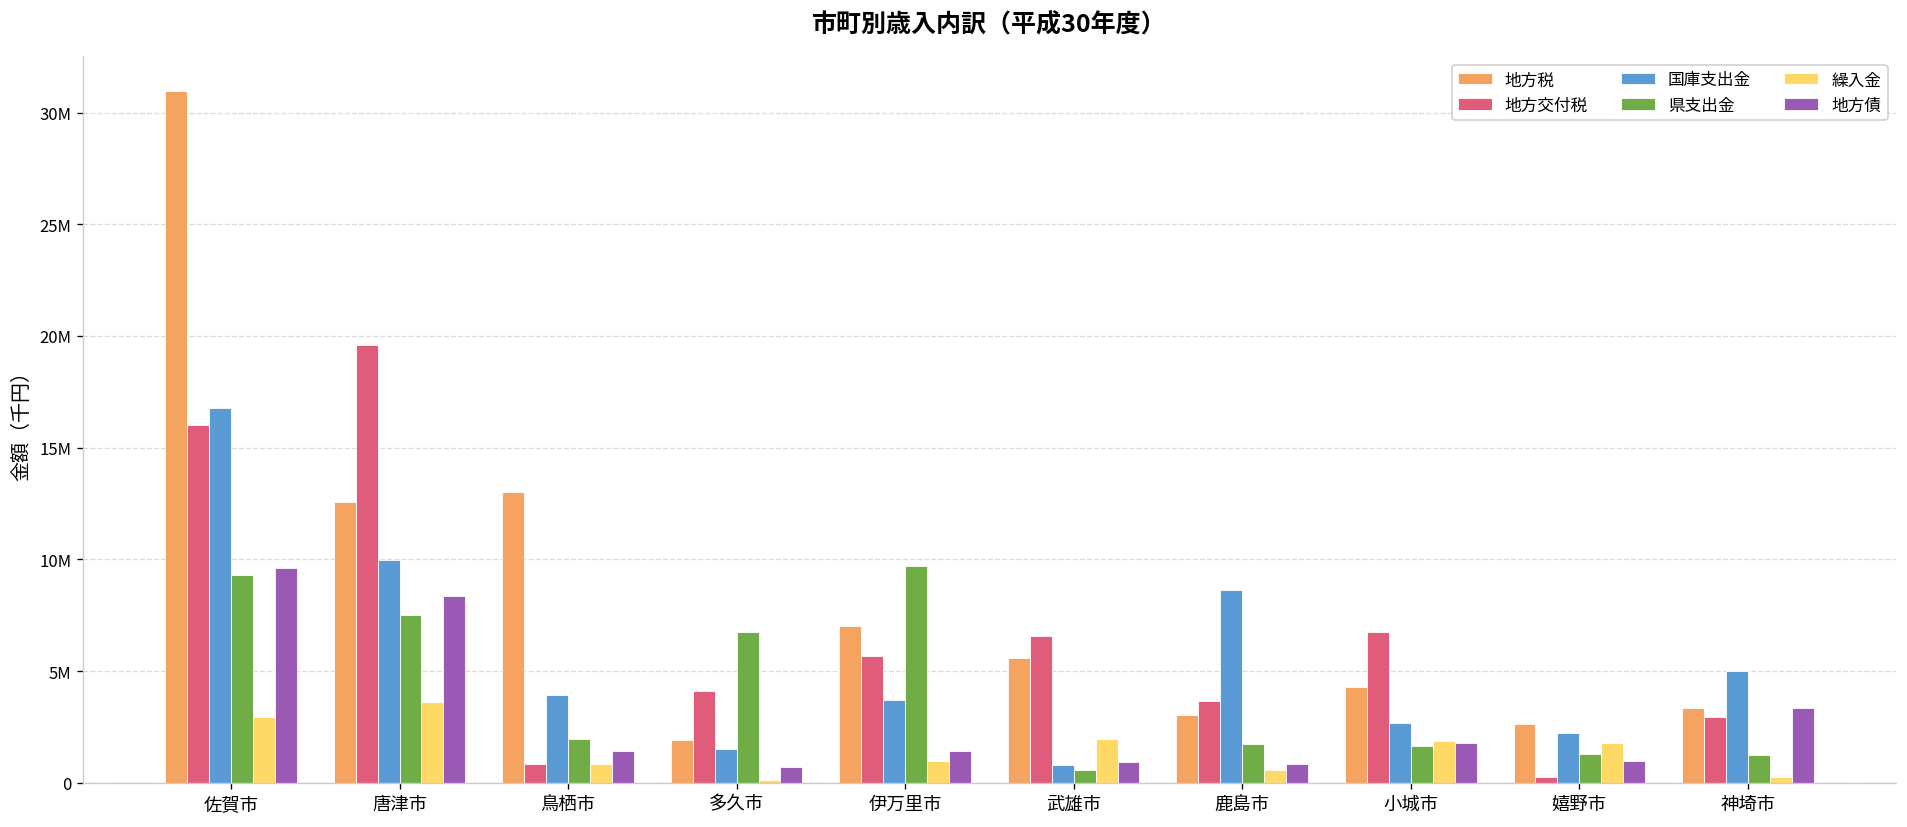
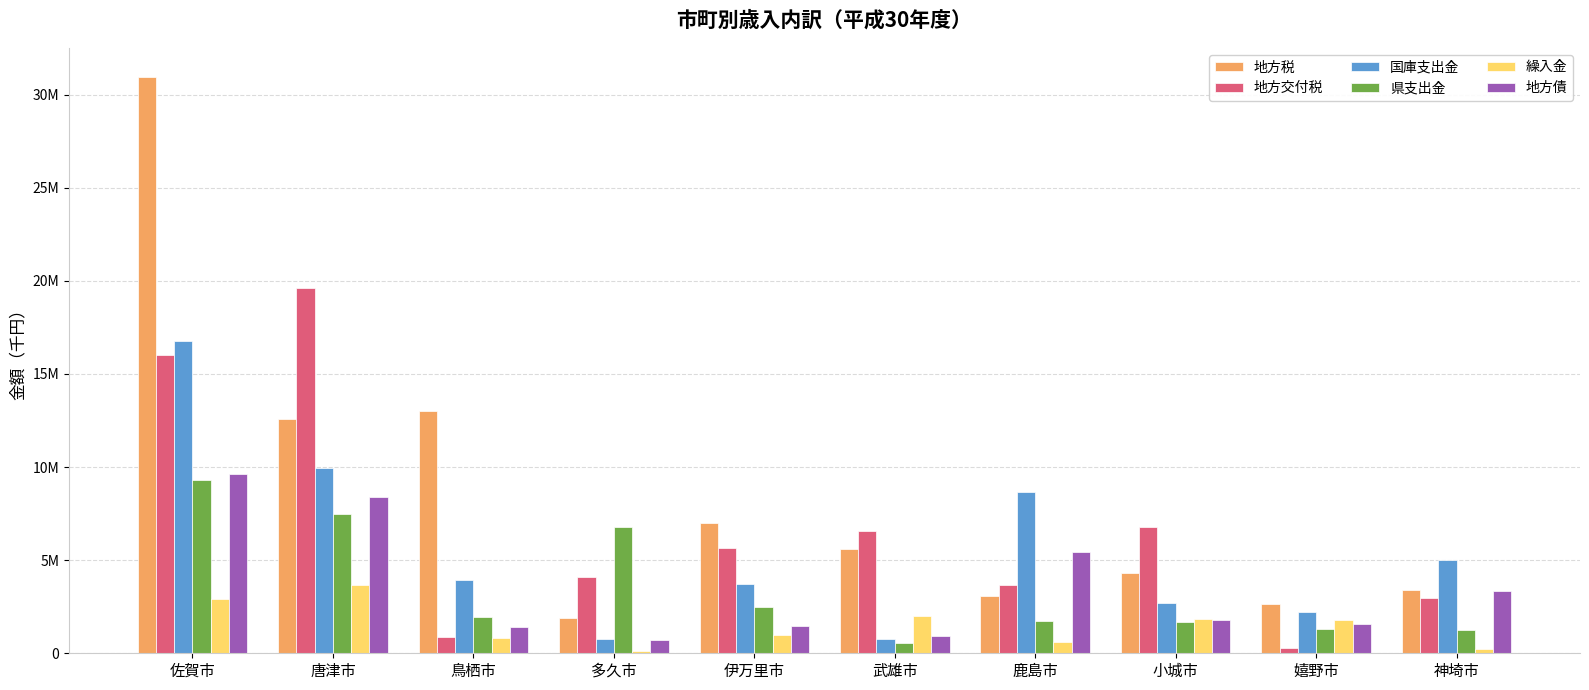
国庫支出金, 多久市: 1500000 -> 700000
県支出金, 伊万里市: 9700000 -> 2500000
地方債, 鹿島市: 800000 -> 5400000
地方債, 嬉野市: 1000000 -> 1600000
